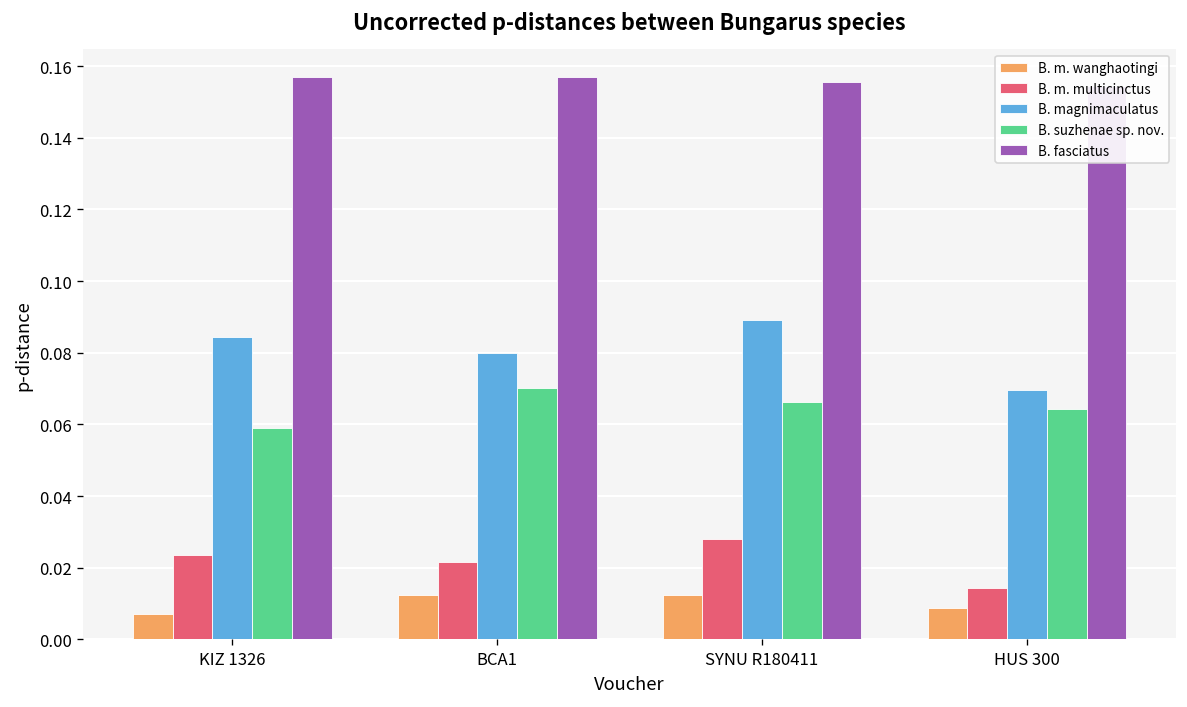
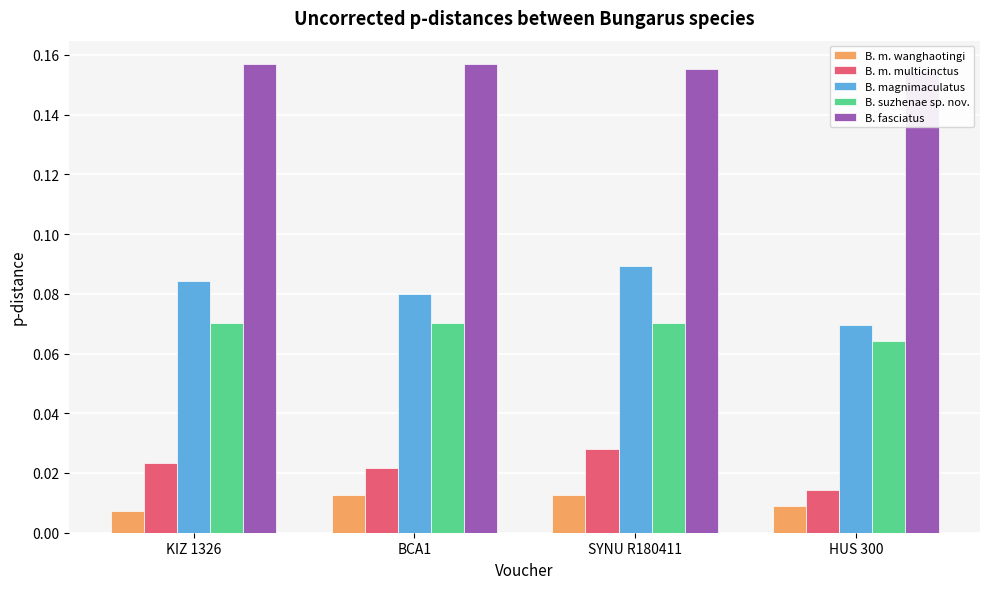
B. suzhenae sp. nov., KIZ 1326: 0.059 -> 0.070
B. suzhenae sp. nov., SYNU R180411: 0.066 -> 0.070
